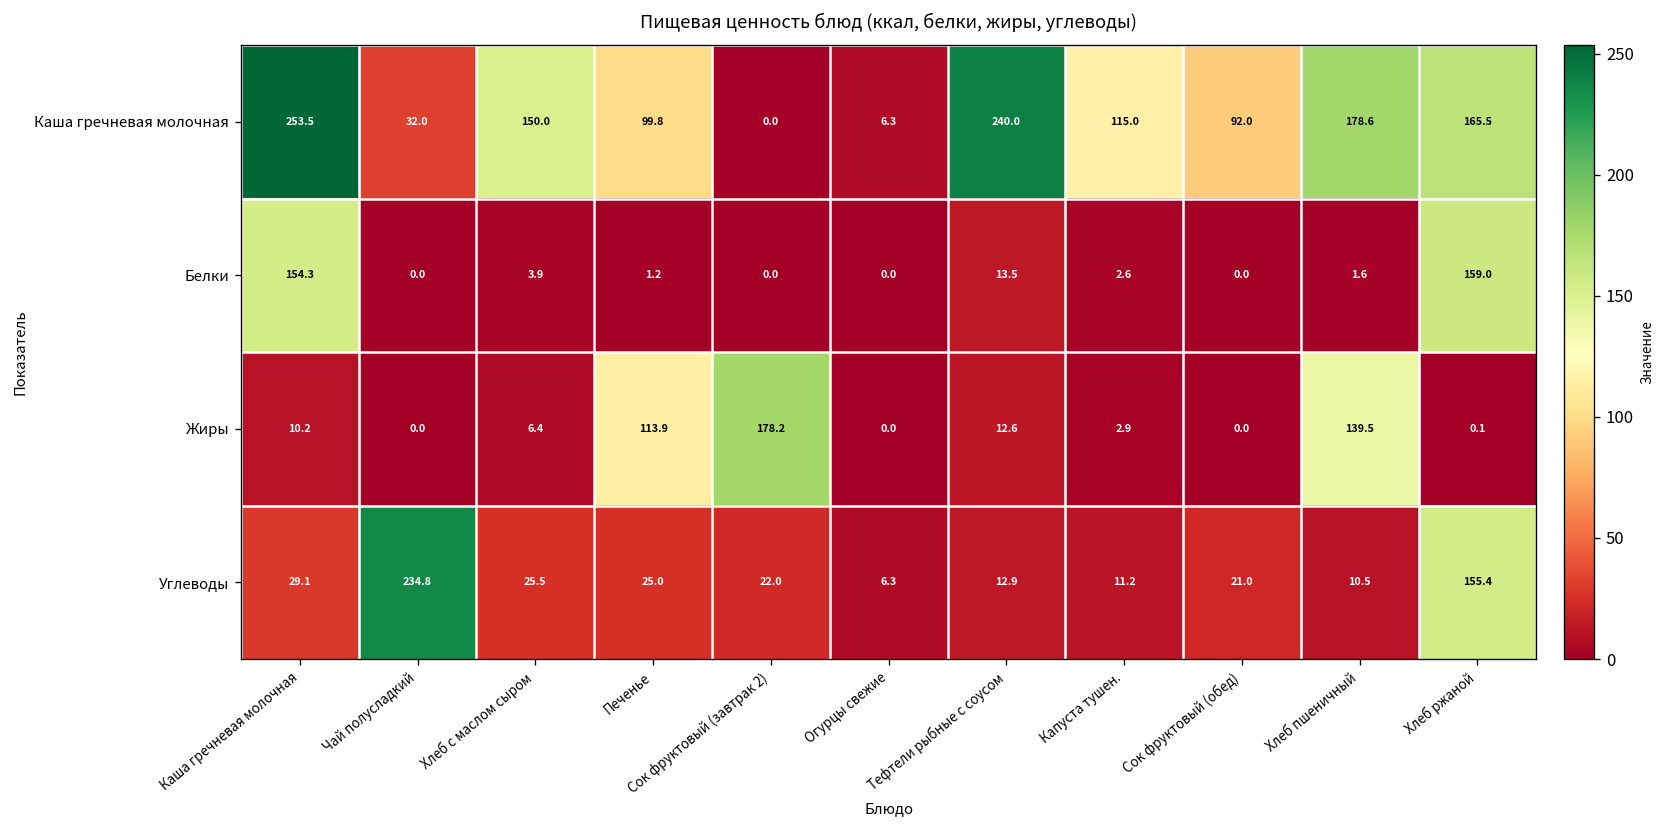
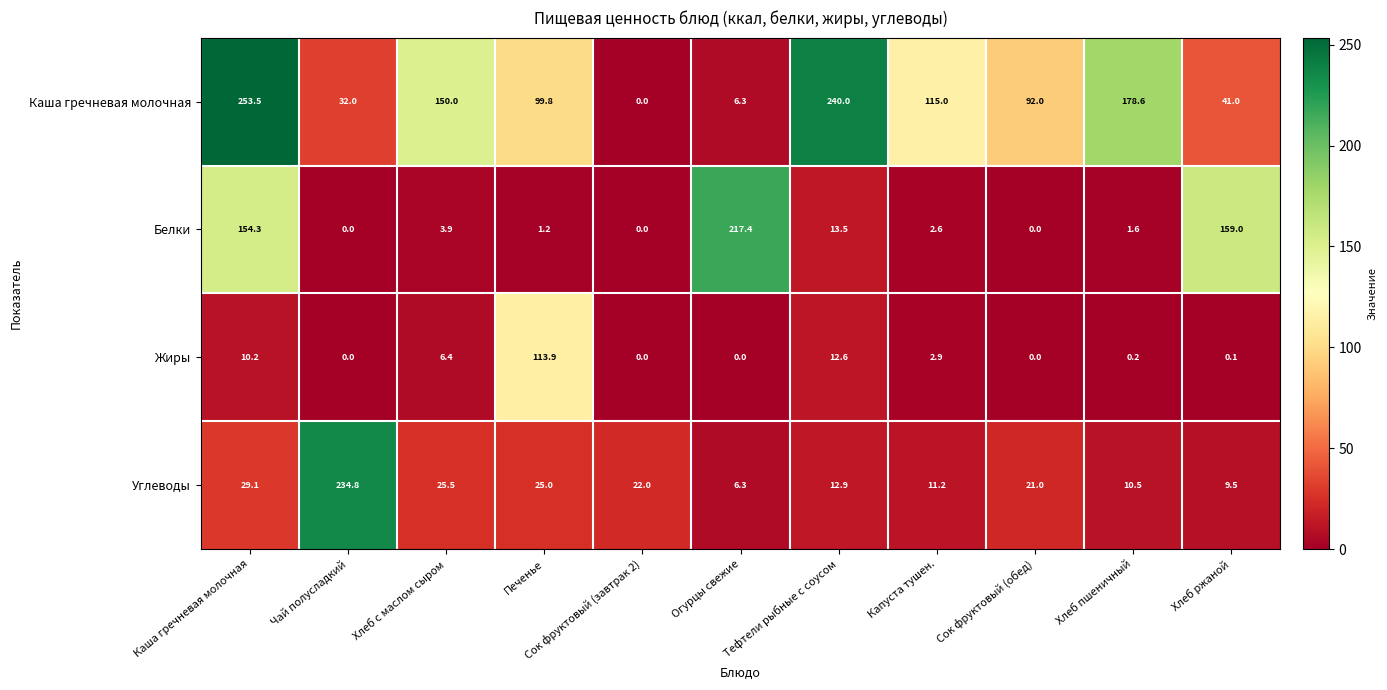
Каша гречневая молочная, Хлеб ржаной: 165.5 -> 41.0
Белки, Огурцы свежие: 0.0 -> 217.4
Жиры, Сок фруктовый (завтрак 2): 178.2 -> 0.0
Жиры, Хлеб пшеничный: 139.5 -> 0.2
Углеводы, Хлеб ржаной: 155.4 -> 9.5
